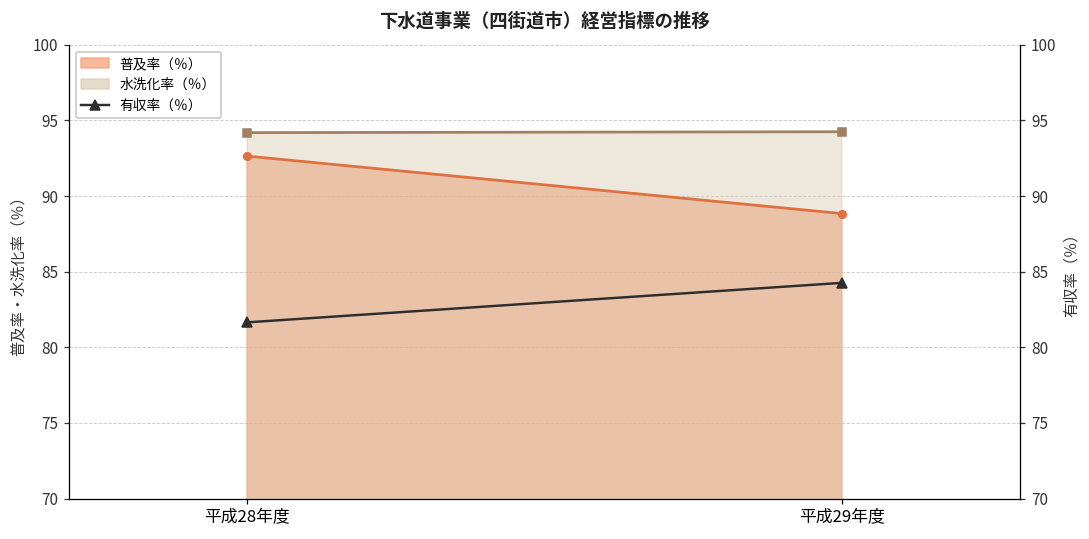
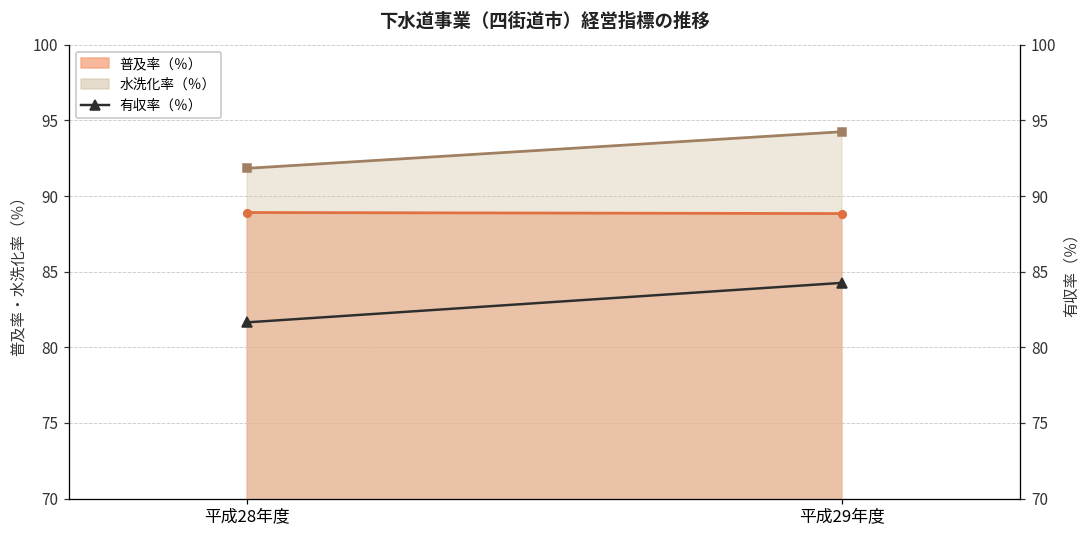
普及率（％）, 平成28年度: 92.6 -> 88.9
水洗化率（％）, 平成28年度: 94.2 -> 91.8
